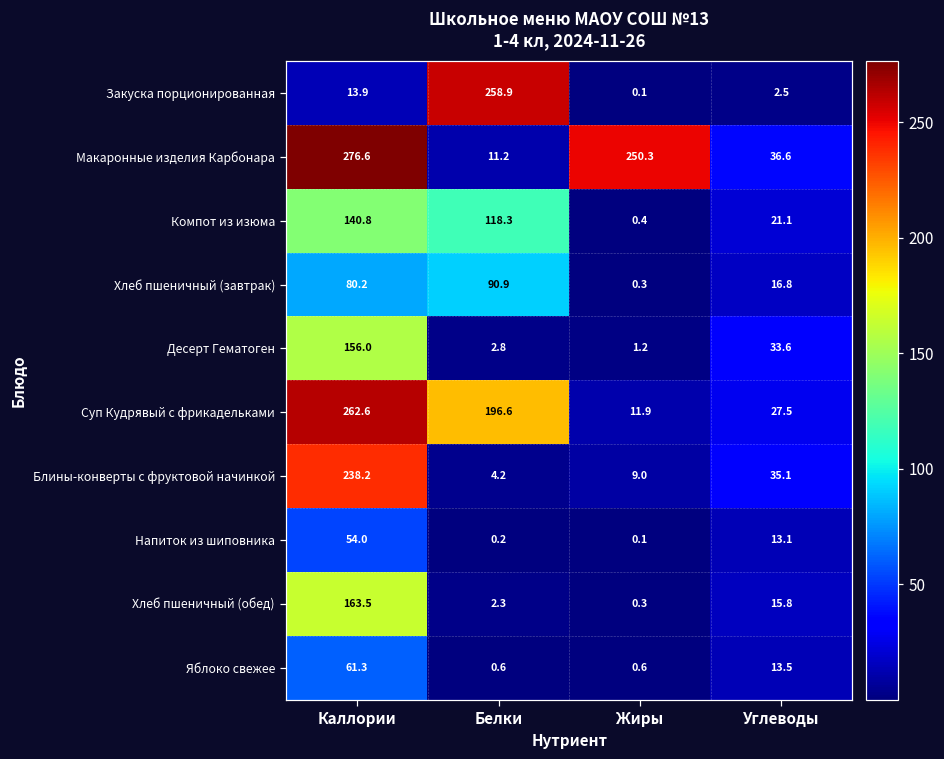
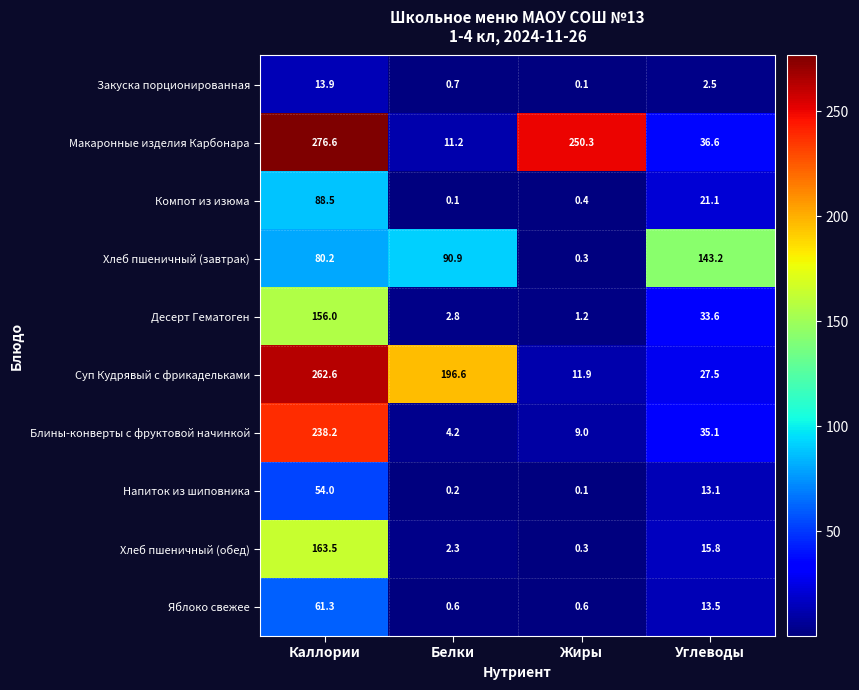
Закуска порционированная, Белки: 258.9 -> 0.7
Компот из изюма, Каллории: 140.8 -> 88.5
Компот из изюма, Белки: 118.3 -> 0.1
Хлеб пшеничный (завтрак), Углеводы: 16.8 -> 143.2
